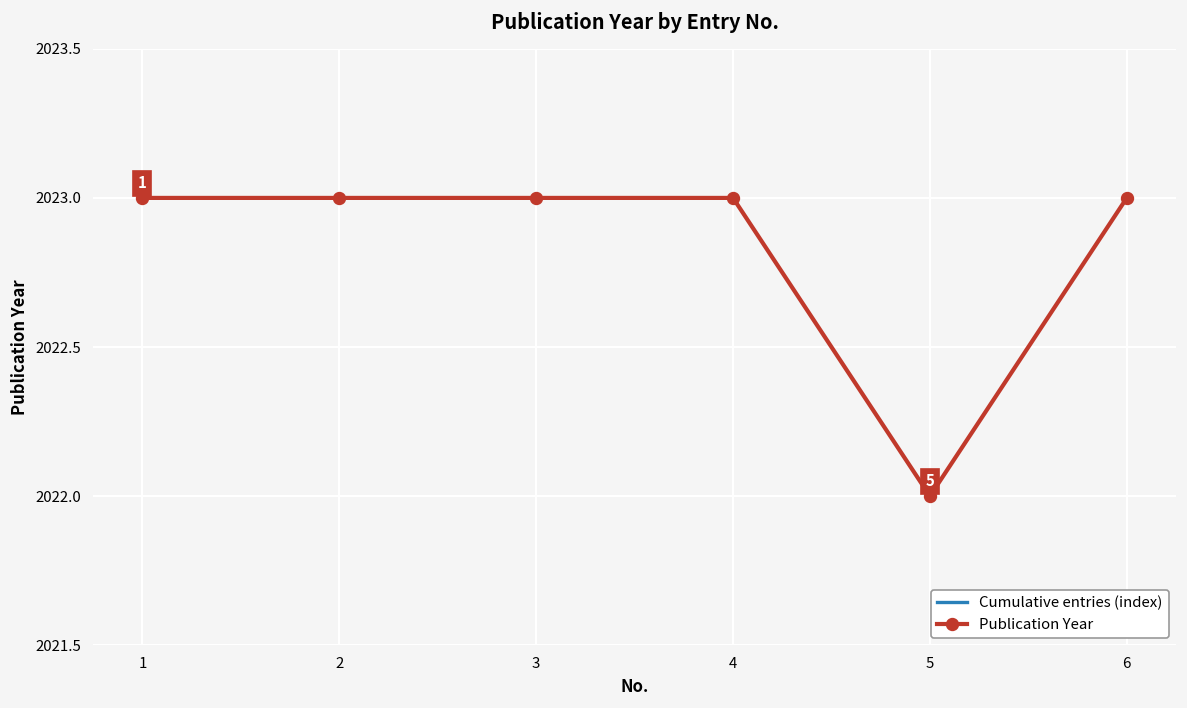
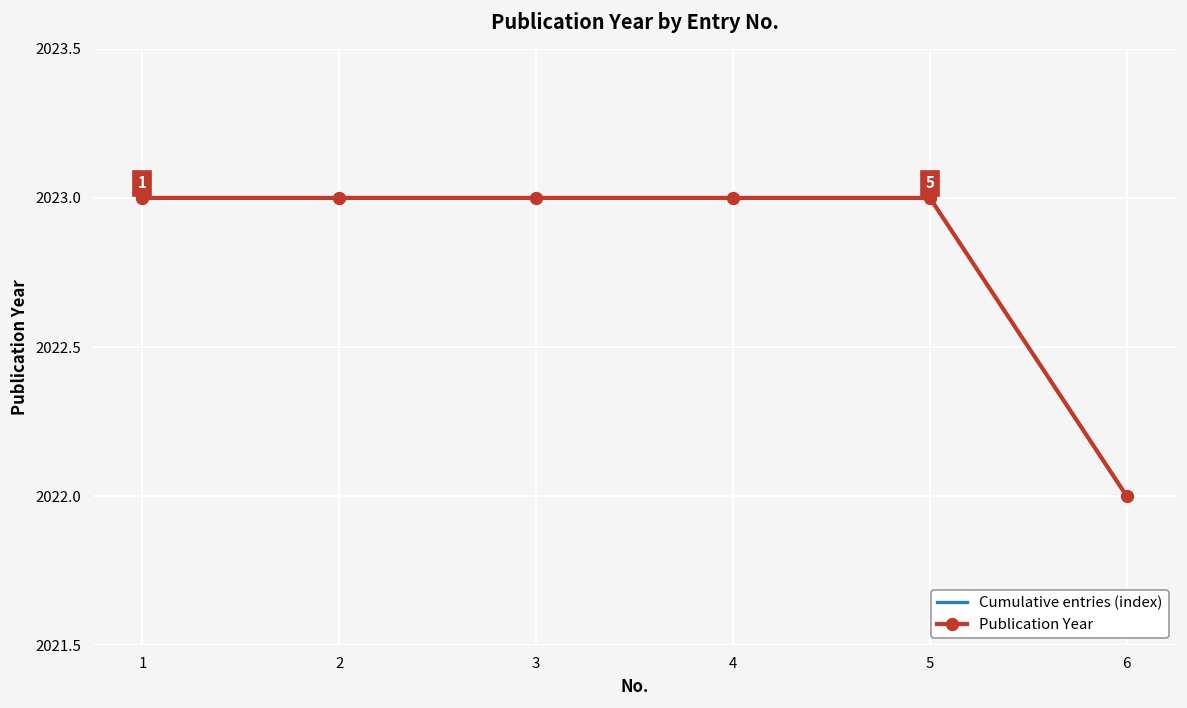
Publication Year, 5: 2022 -> 2023
Publication Year, 6: 2023 -> 2022
